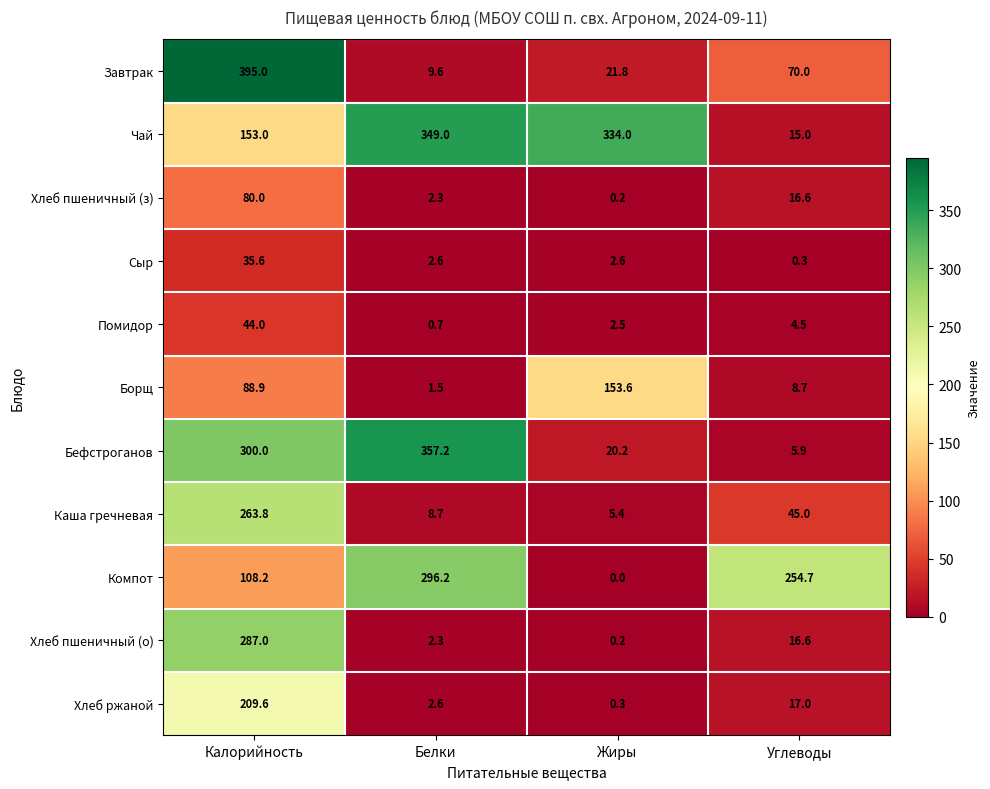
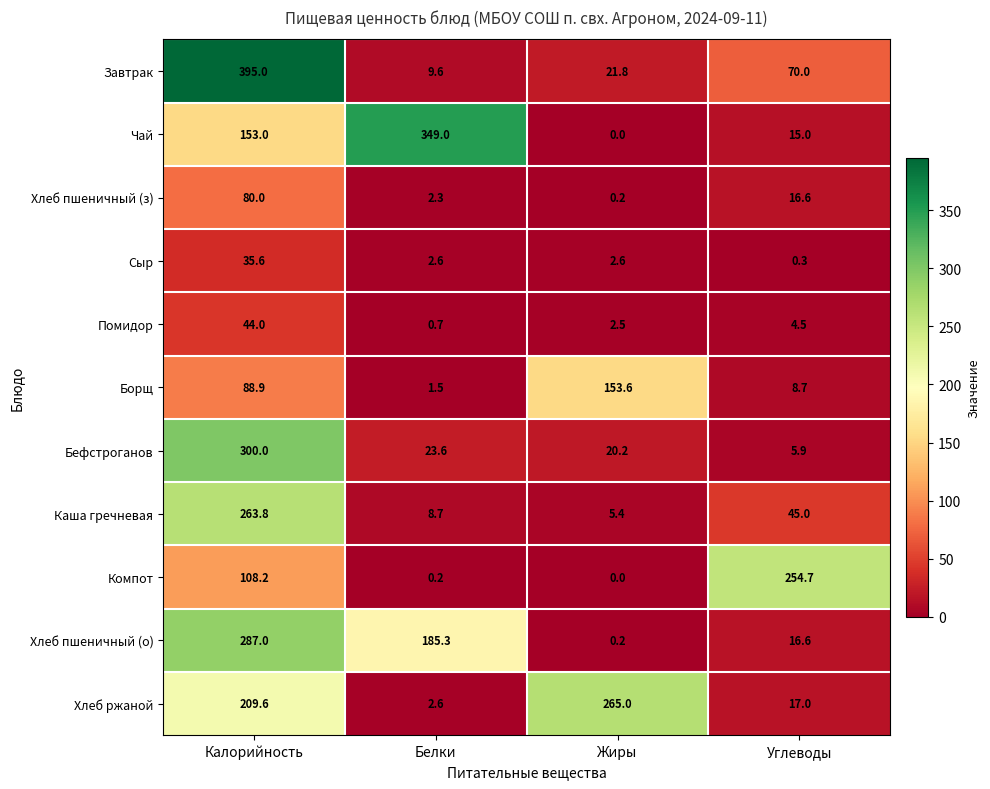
Чай, Жиры: 334.0 -> 0.0
Бефстроганов, Белки: 357.2 -> 23.6
Компот, Белки: 296.2 -> 0.2
Хлеб пшеничный (о), Белки: 2.3 -> 185.3
Хлеб ржаной, Жиры: 0.3 -> 265.0
